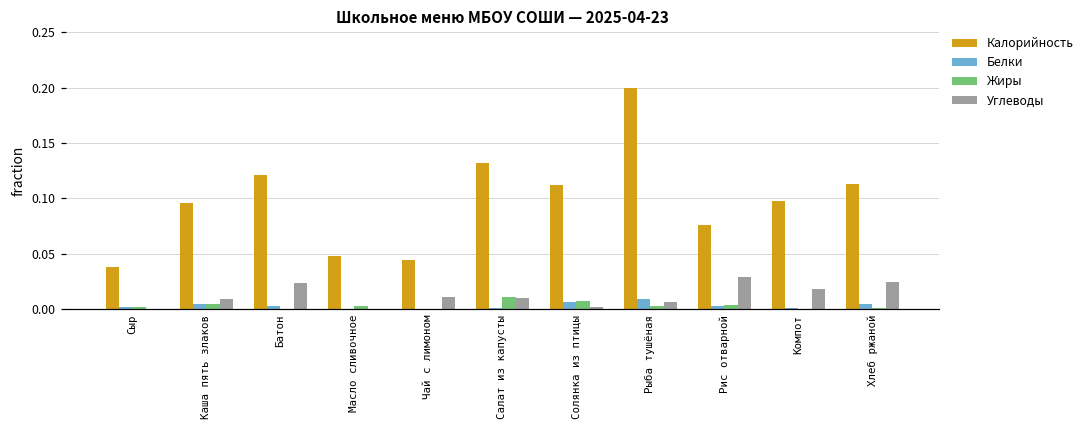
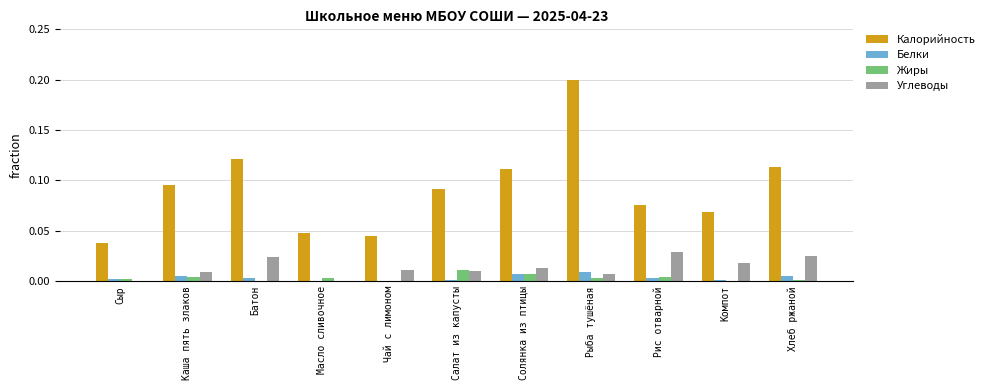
Калорийность, Салат из капусты: 0.132 -> 0.092
Углеводы, Солянка из птицы: 0.002 -> 0.013
Калорийность, Компот: 0.098 -> 0.068
